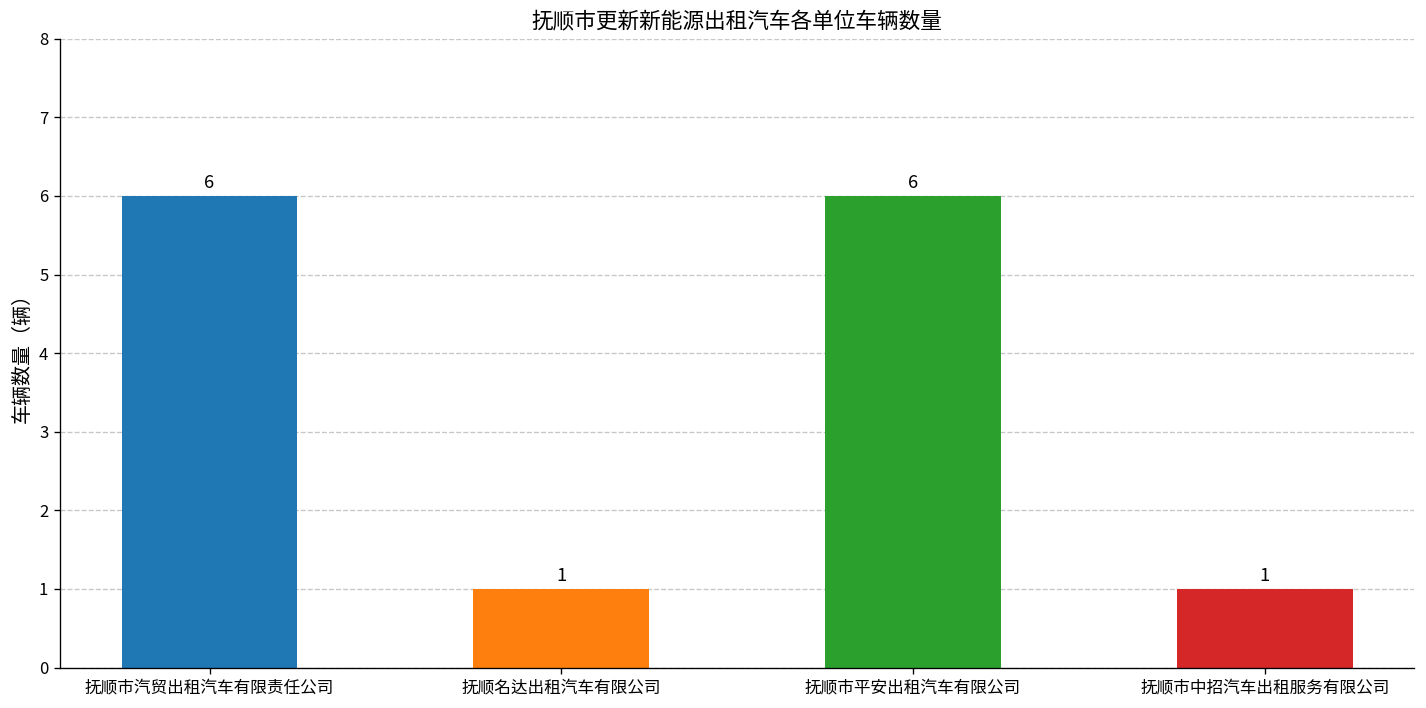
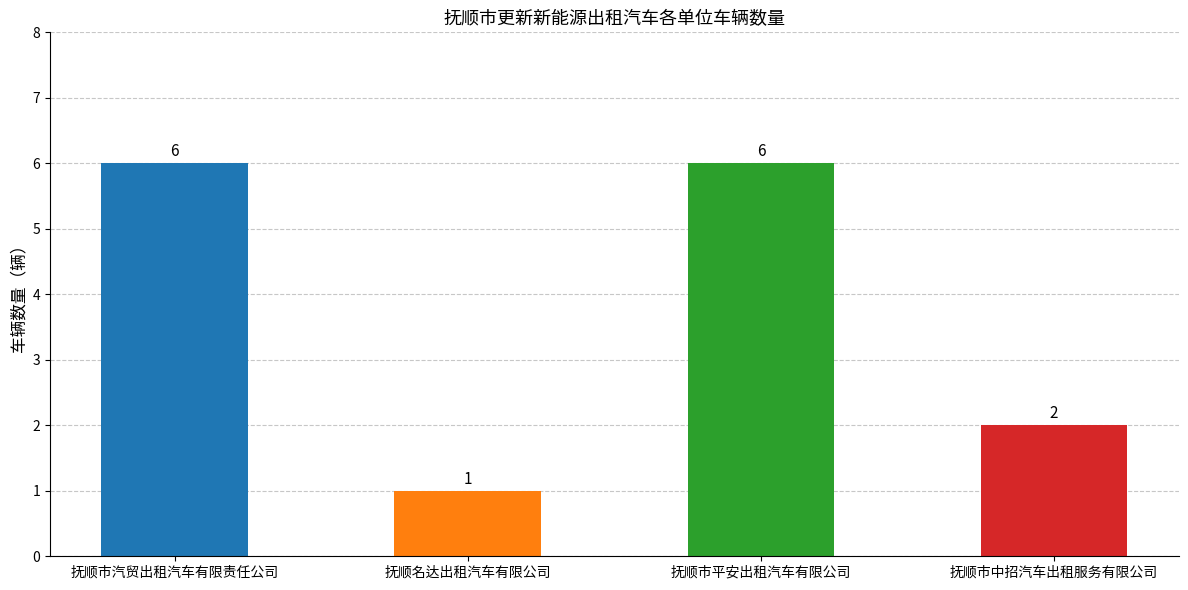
抚顺市中招汽车出租服务有限公司: 1 -> 2
